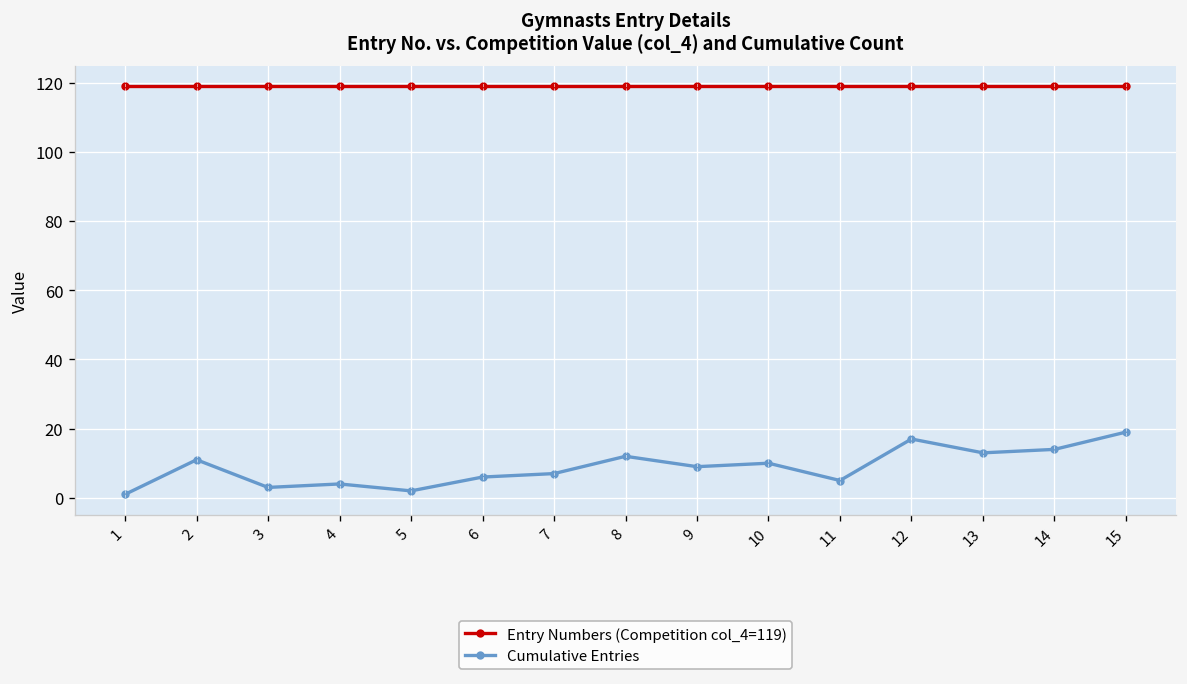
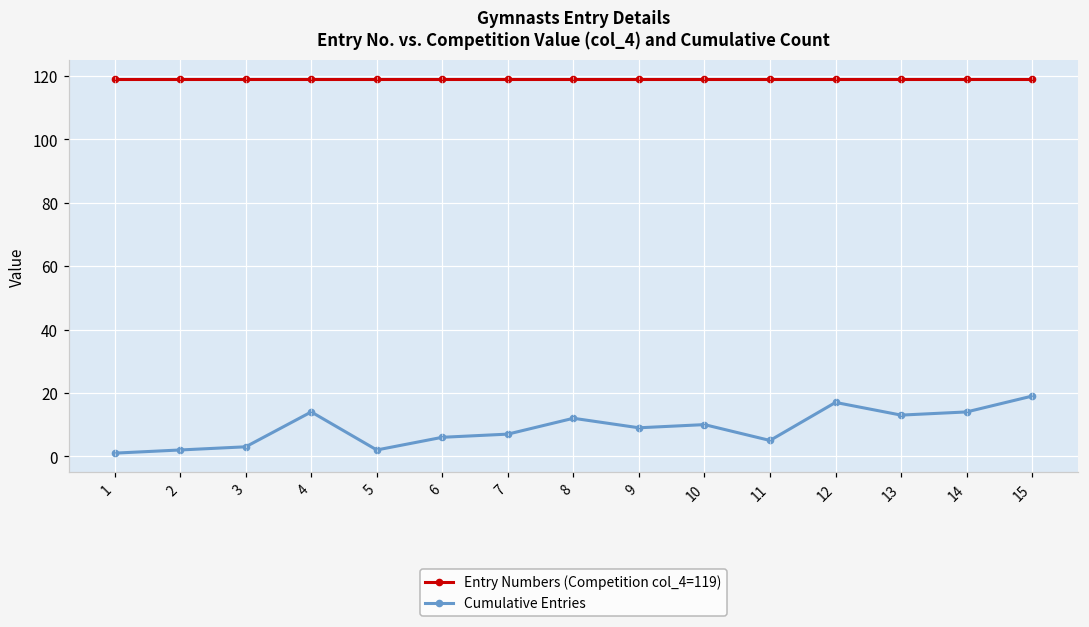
Cumulative Entries, 2: 11 -> 2
Cumulative Entries, 4: 4 -> 14
